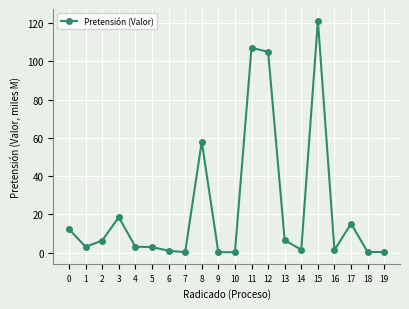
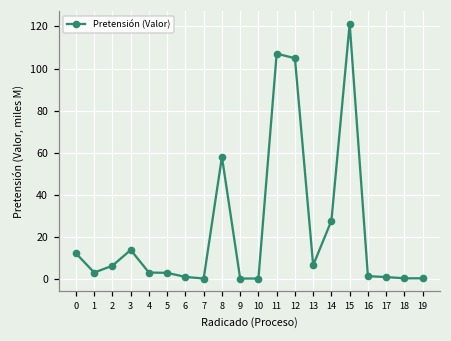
3: 19 -> 14
14: 2 -> 28
17: 15 -> 1
